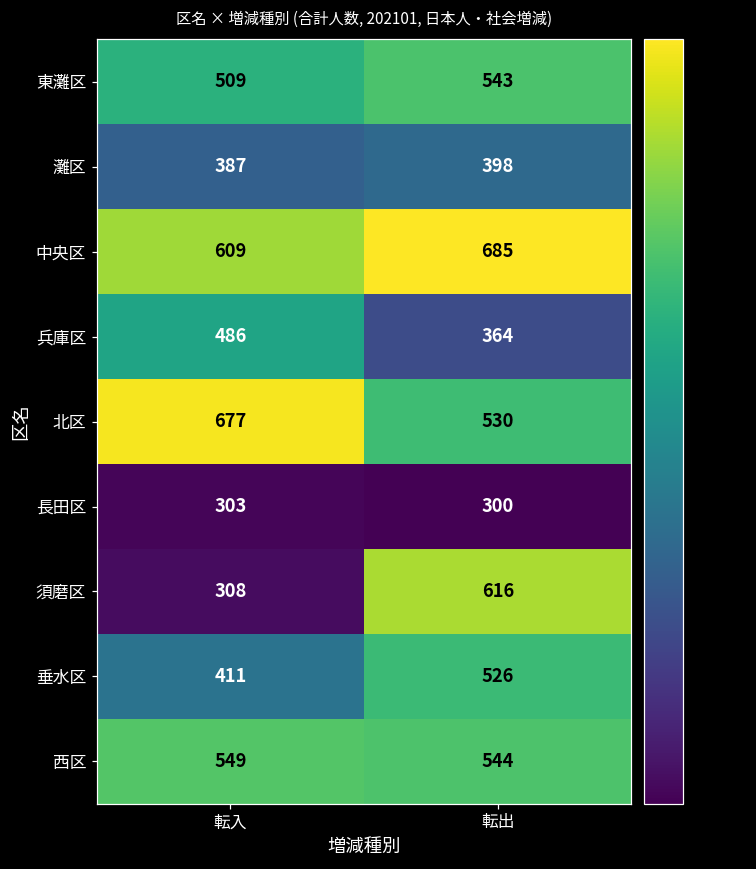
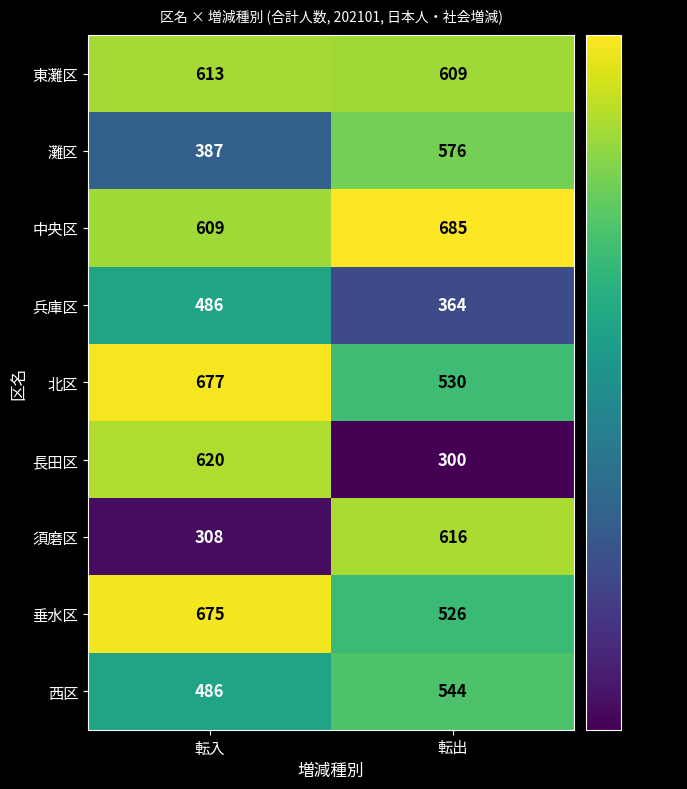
東灘区, 転入: 509 -> 613
東灘区, 転出: 543 -> 609
灘区, 転出: 398 -> 576
長田区, 転入: 303 -> 620
垂水区, 転入: 411 -> 675
西区, 転入: 549 -> 486
